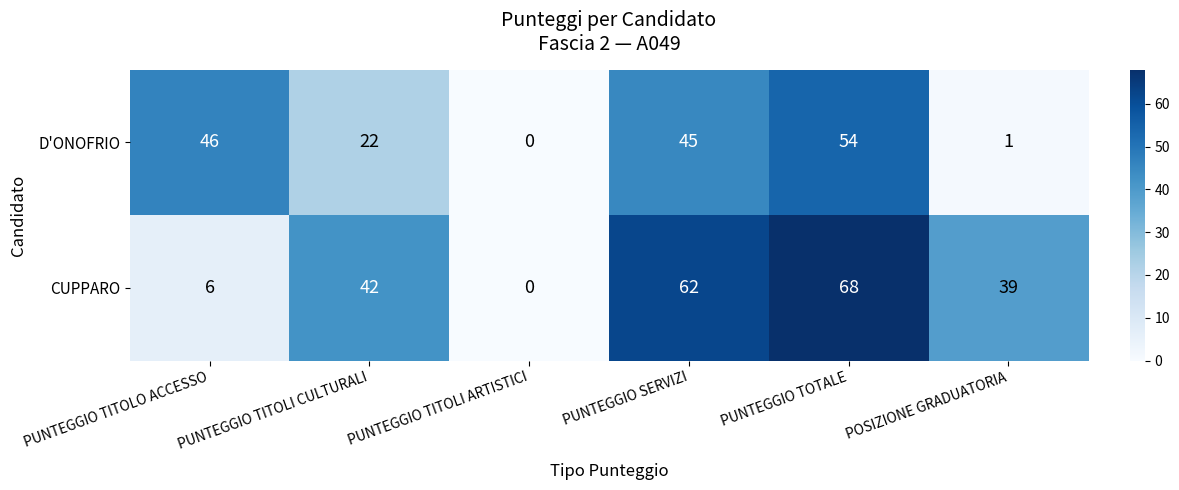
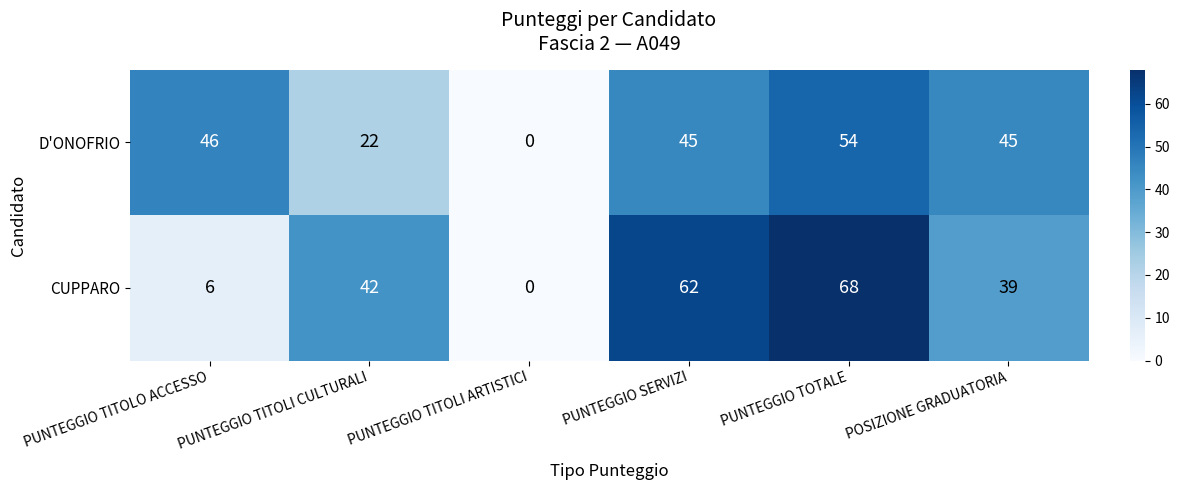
D'ONOFRIO, POSIZIONE GRADUATORIA: 1 -> 45
